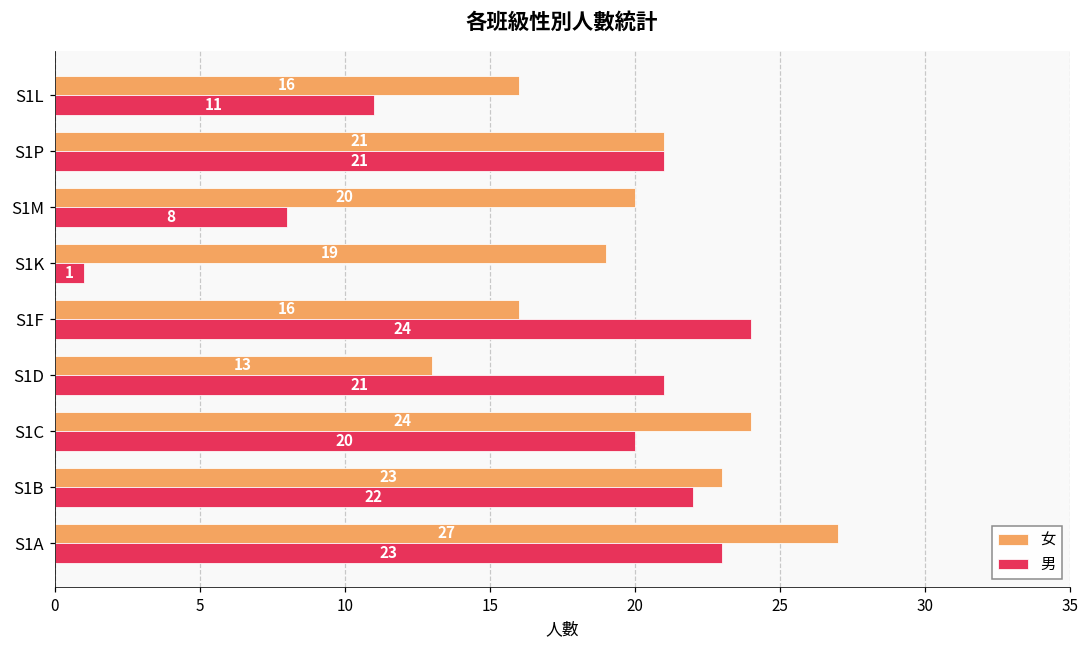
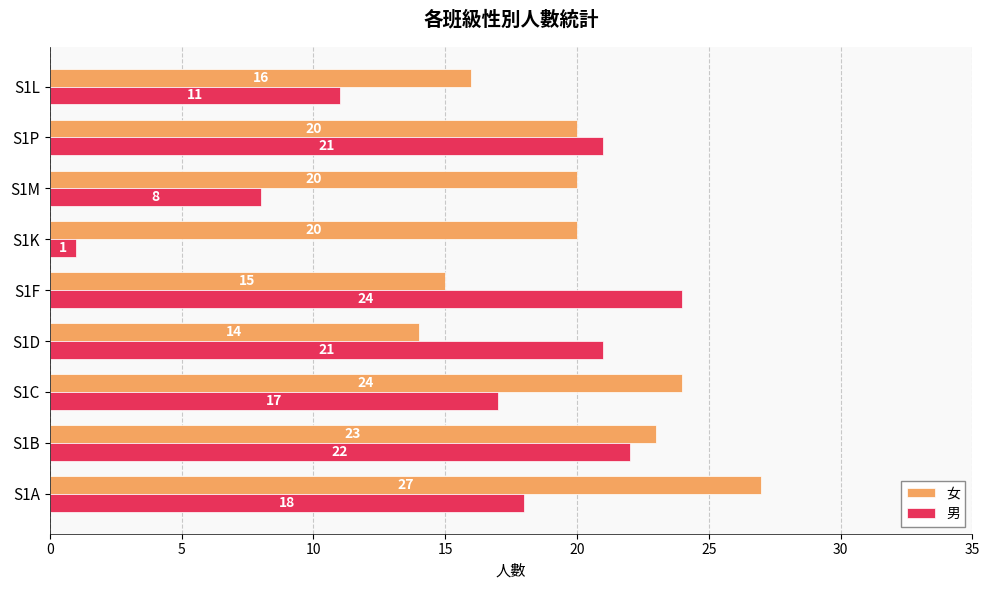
女, S1P: 21 -> 20
女, S1K: 19 -> 20
女, S1F: 16 -> 15
女, S1D: 13 -> 14
男, S1C: 20 -> 17
男, S1A: 23 -> 18
